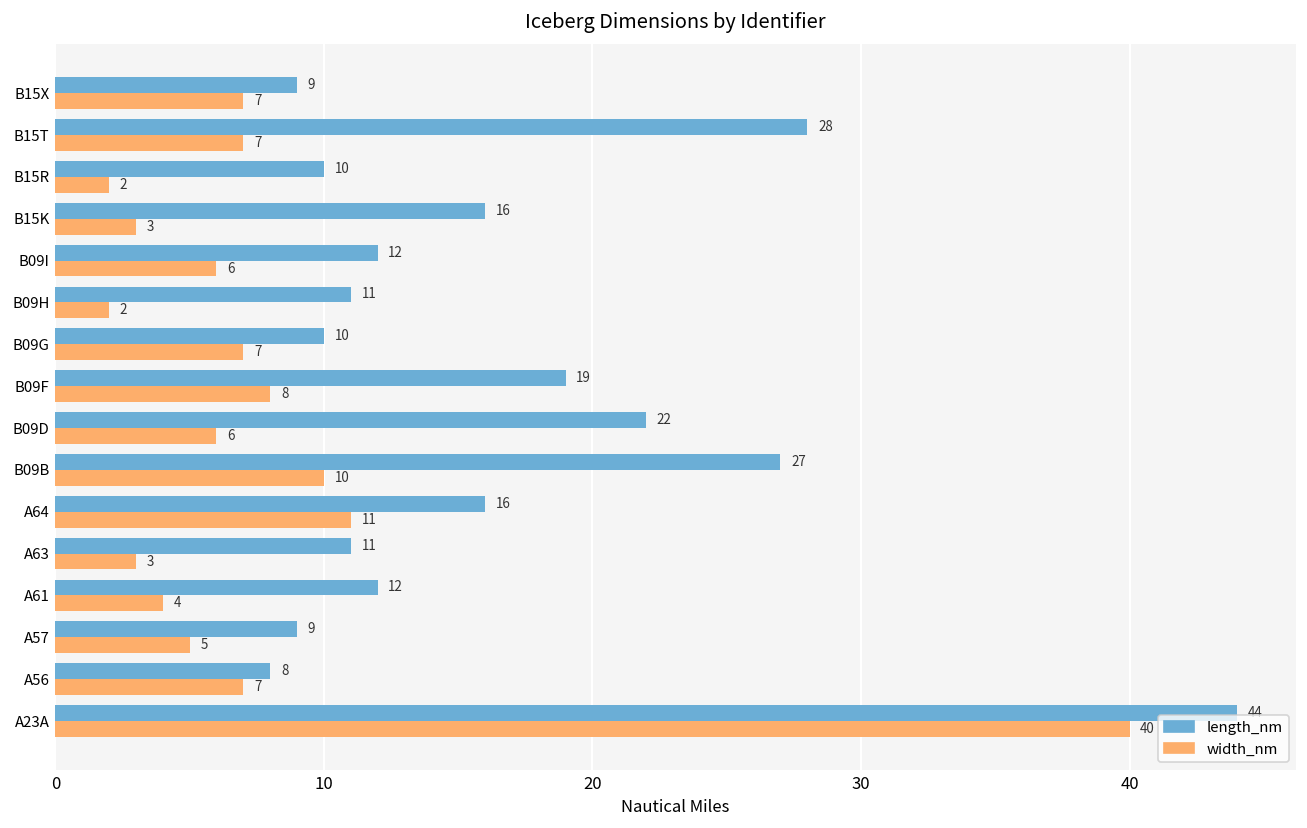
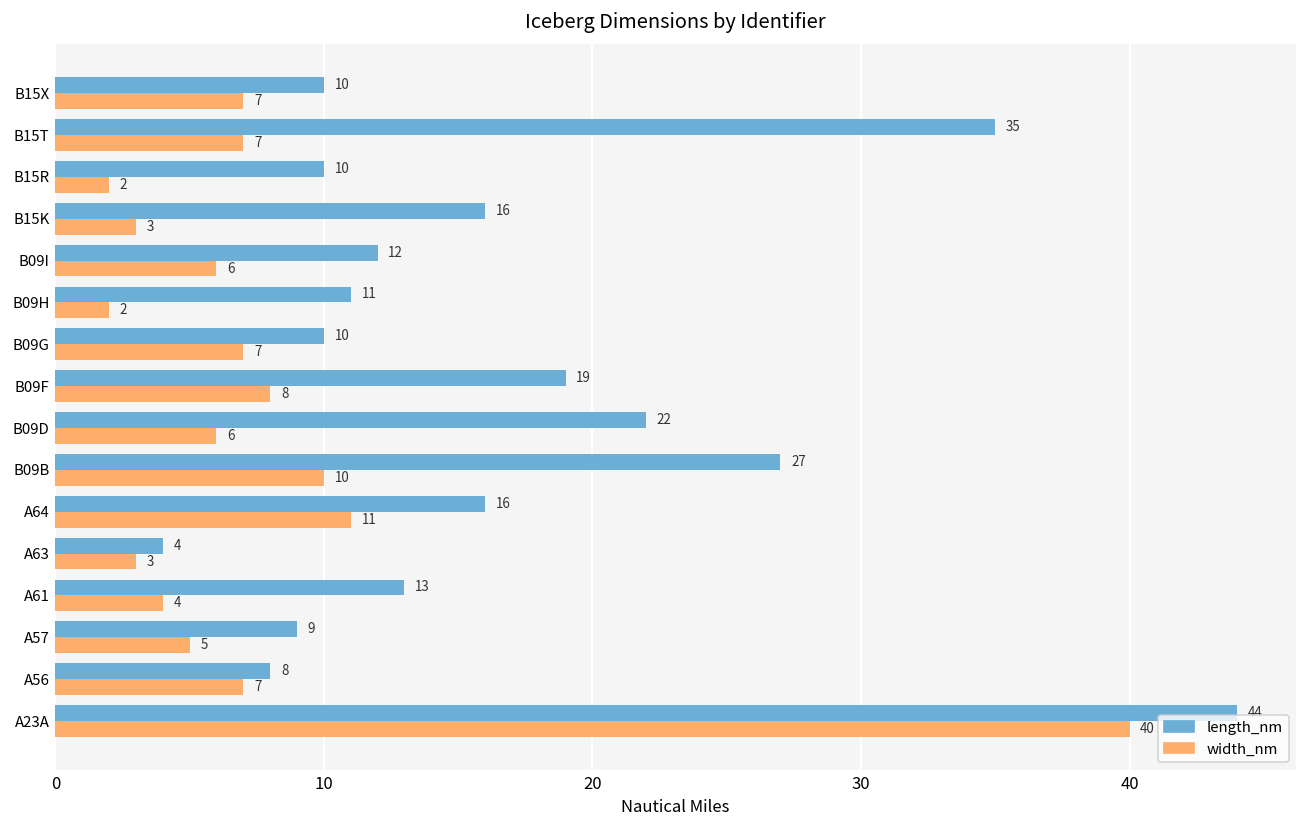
length_nm, B15X: 9 -> 10
length_nm, B15T: 28 -> 35
length_nm, A63: 11 -> 4
length_nm, A61: 12 -> 13
